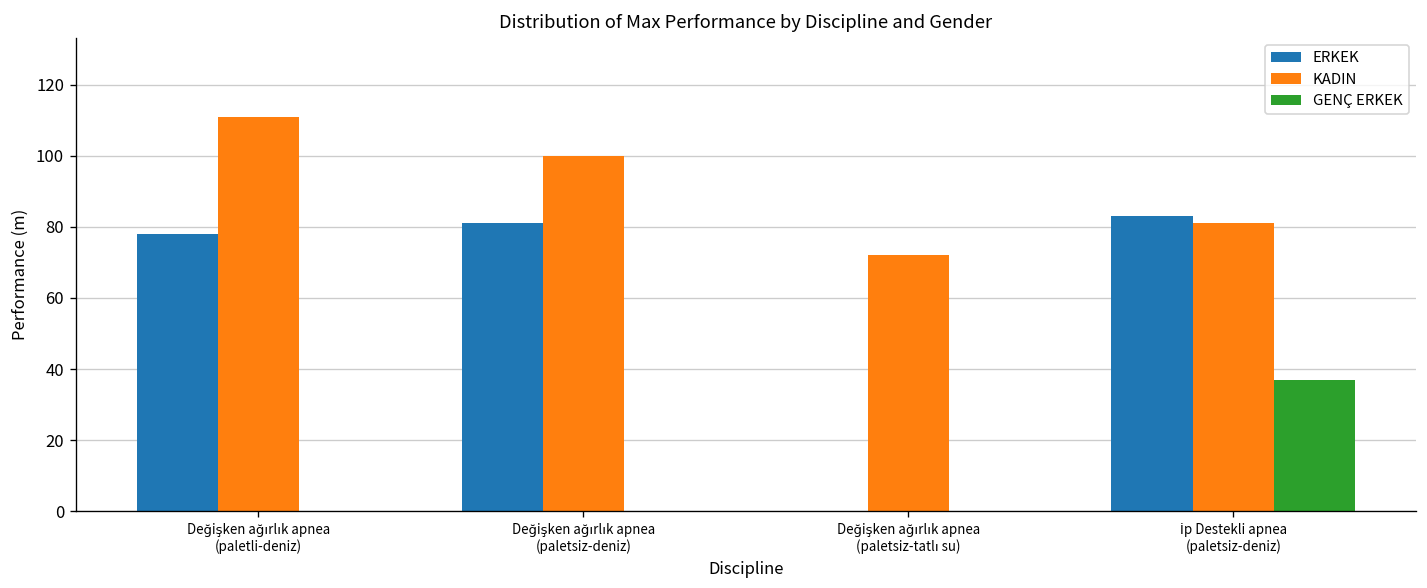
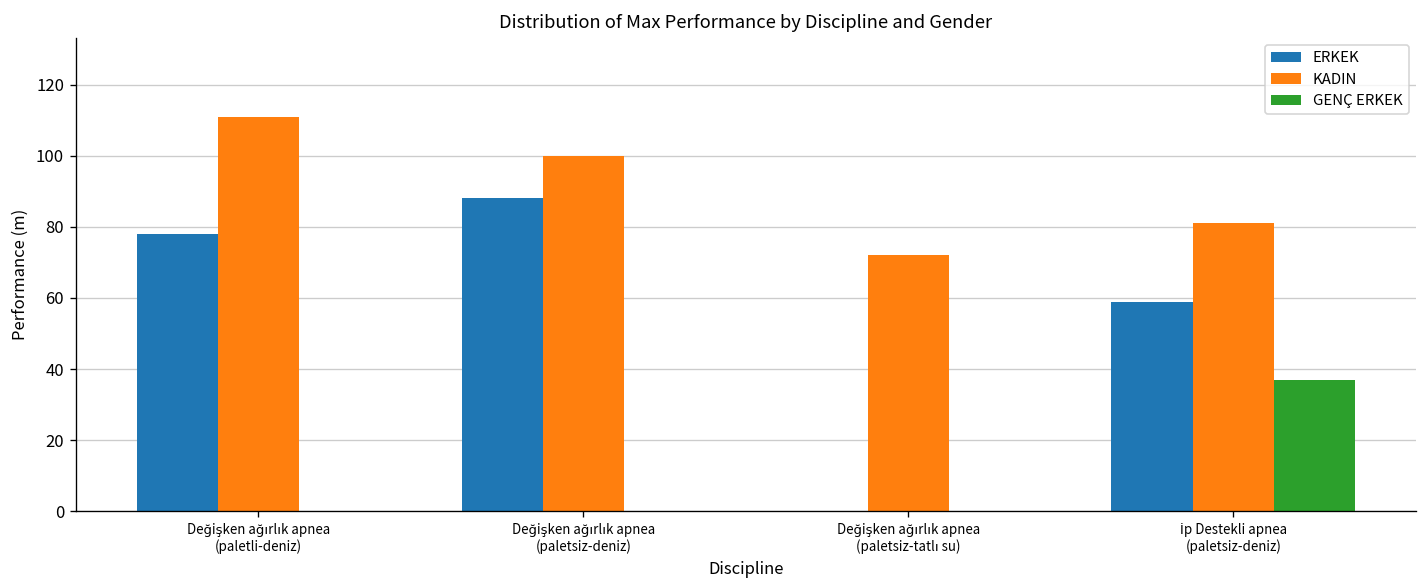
ERKEK, Değişken ağırlık apnea (paletsiz-deniz): 81 -> 88
ERKEK, İp Destekli apnea (paletsiz-deniz): 83 -> 59
